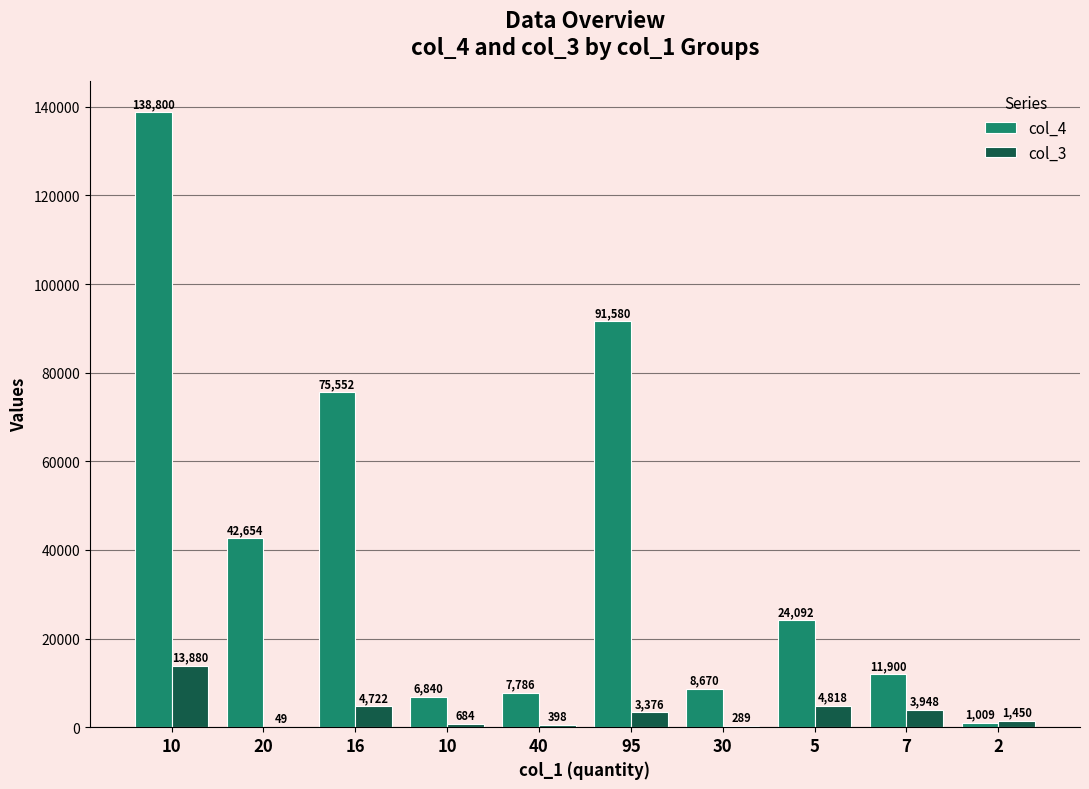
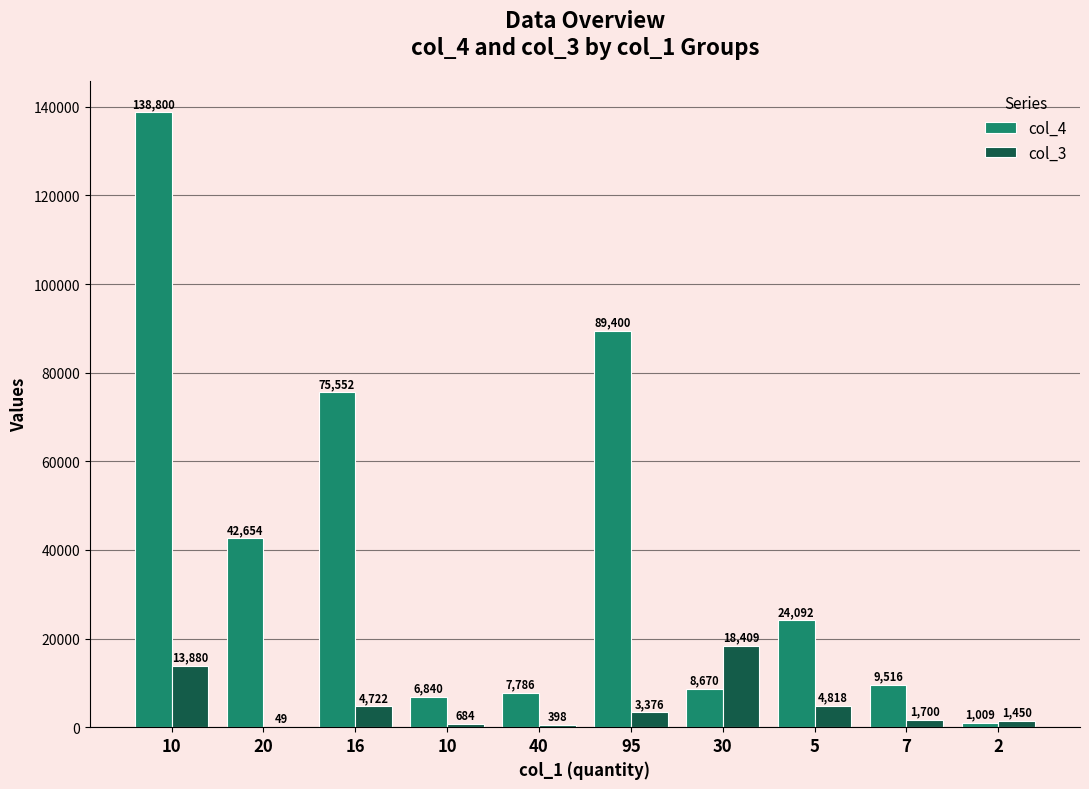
col_4, 95: 91,580 -> 89,400
col_3, 30: 289 -> 18,409
col_4, 7: 11,900 -> 9,516
col_3, 7: 3,948 -> 1,700
